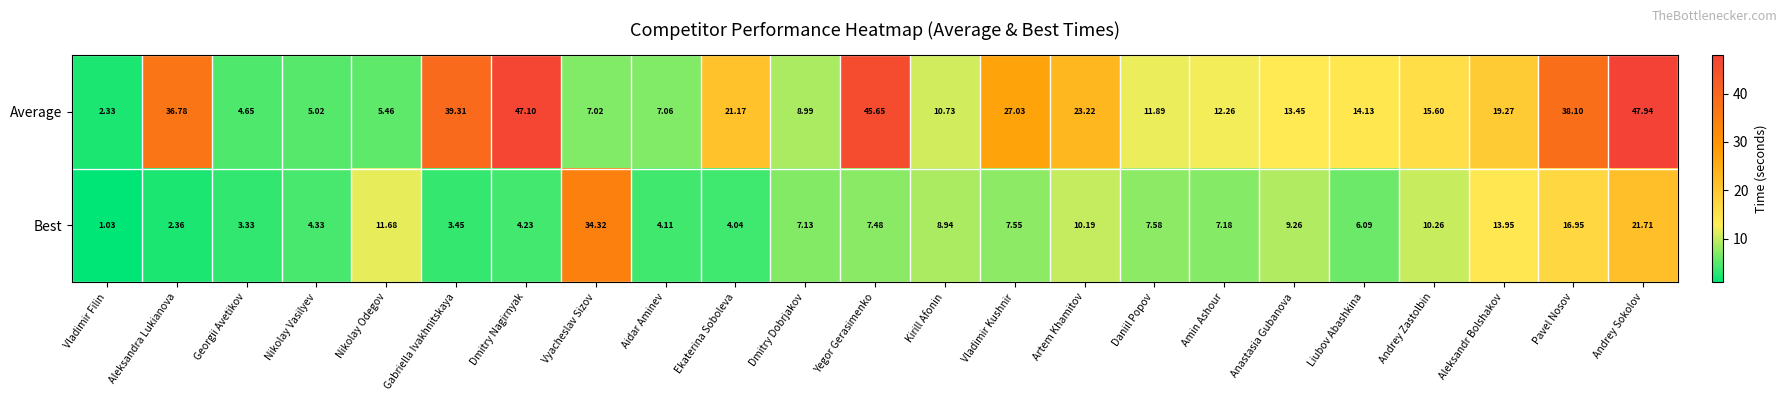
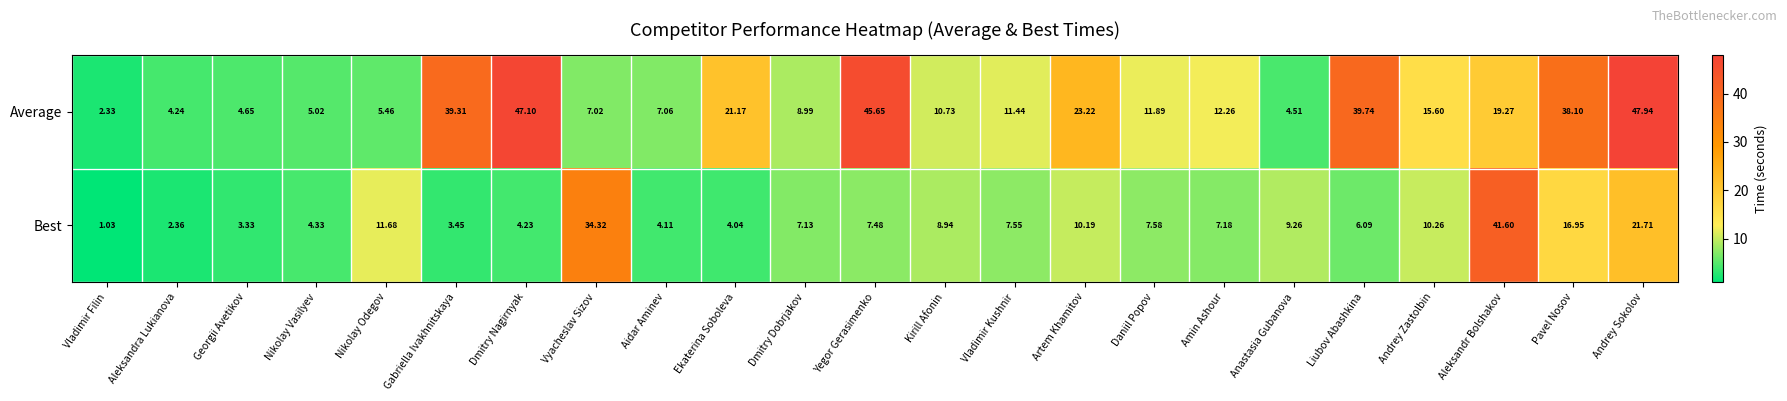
Average, Aleksandra Lukianova: 36.78 -> 4.24
Average, Vladimir Kushnir: 27.03 -> 11.44
Average, Anastasia Gubanova: 13.45 -> 4.51
Average, Liubov Abashkina: 14.13 -> 39.74
Best, Aleksandr Bolshakov: 13.95 -> 41.60
